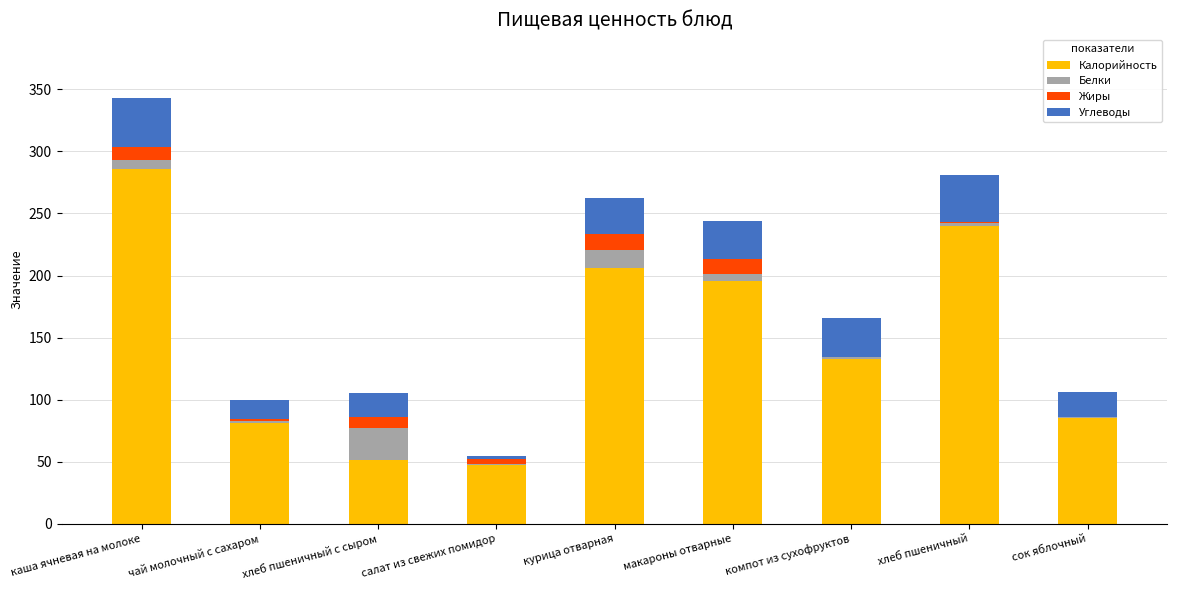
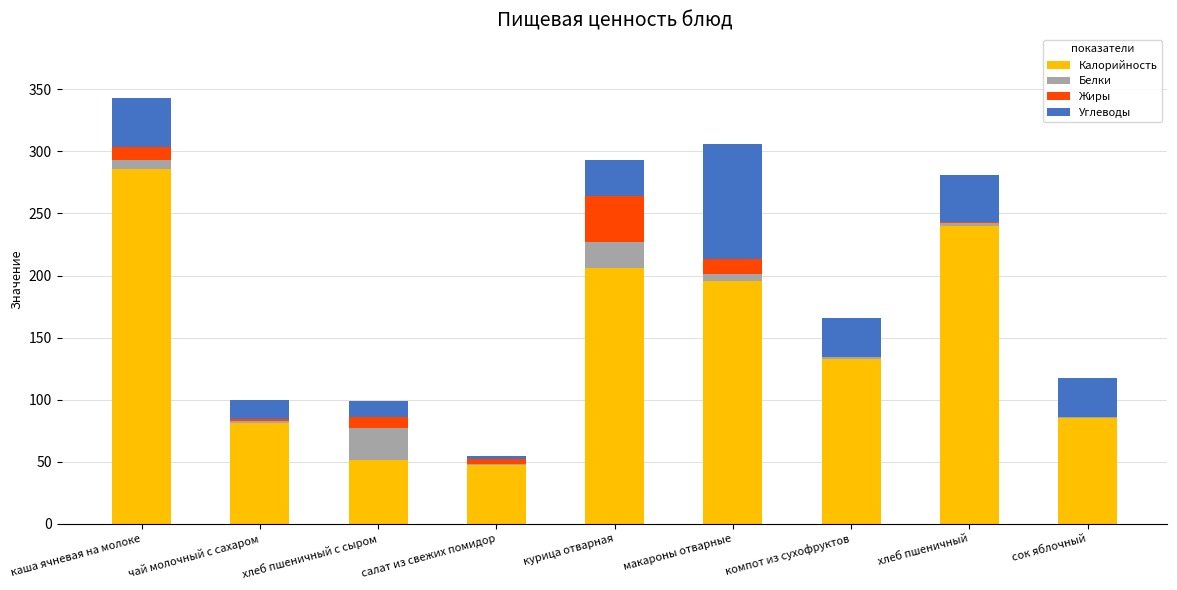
Углеводы, хлеб пшеничный с сыром: 19 -> 13
Белки, курица отварная: 14 -> 21
Жиры, курица отварная: 14 -> 37
Углеводы, макароны отварные: 30 -> 92
Углеводы, сок яблочный: 20 -> 31
